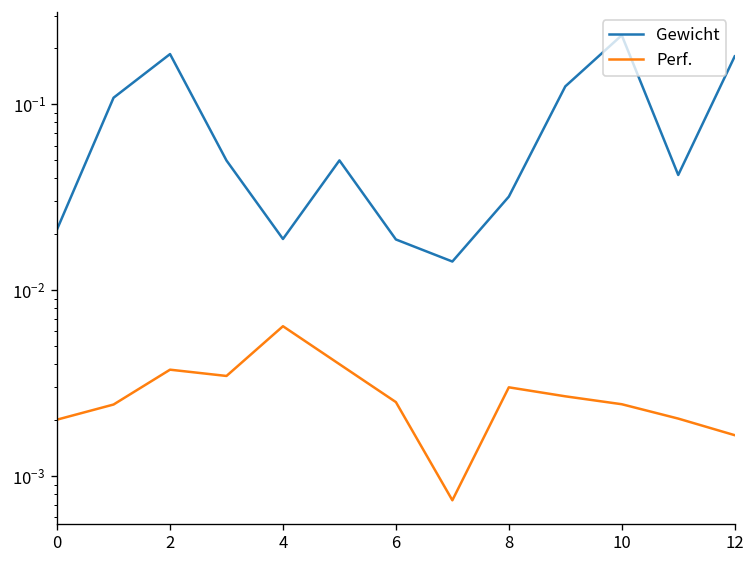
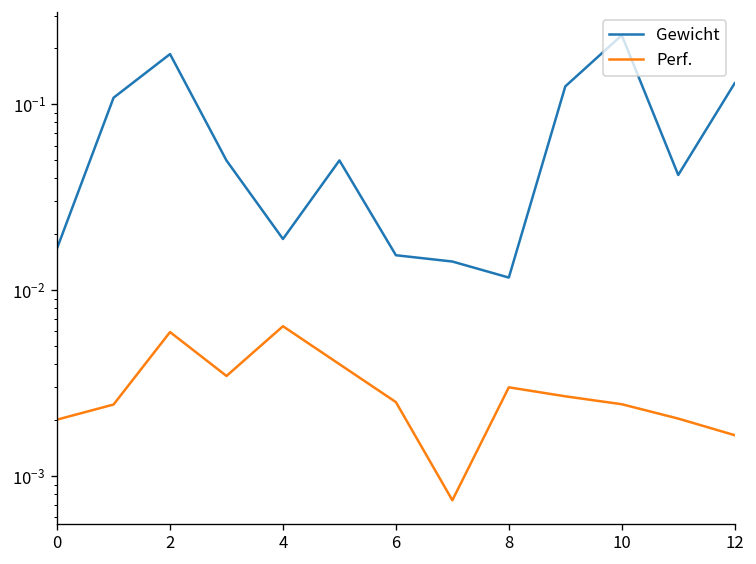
Gewicht, 0: 0.021 -> 0.017
Perf., 2: 0.0037 -> 0.0060
Gewicht, 6: 0.019 -> 0.015
Gewicht, 8: 0.032 -> 0.012
Gewicht, 12: 0.18 -> 0.13
